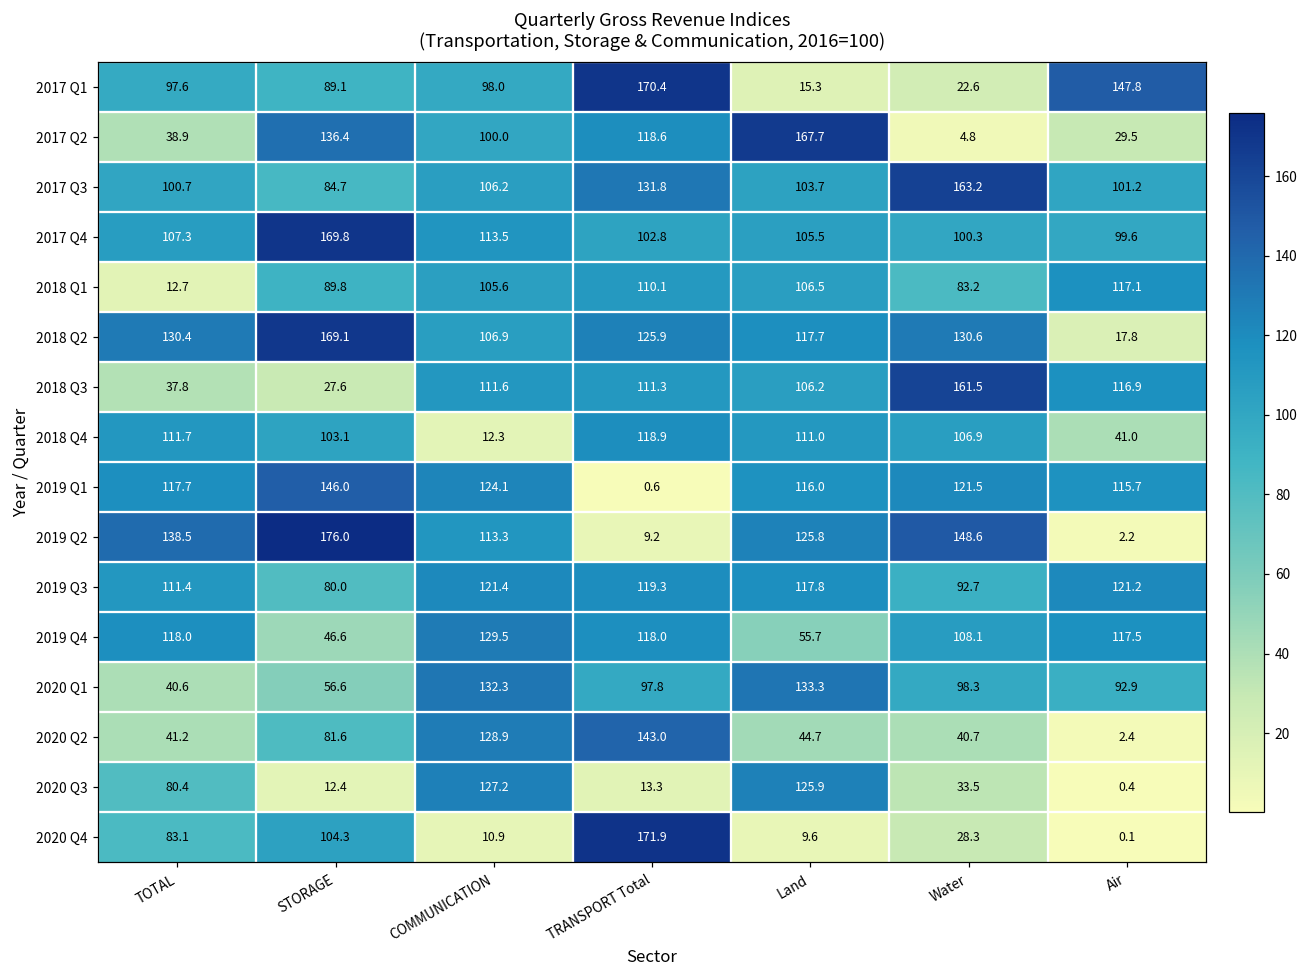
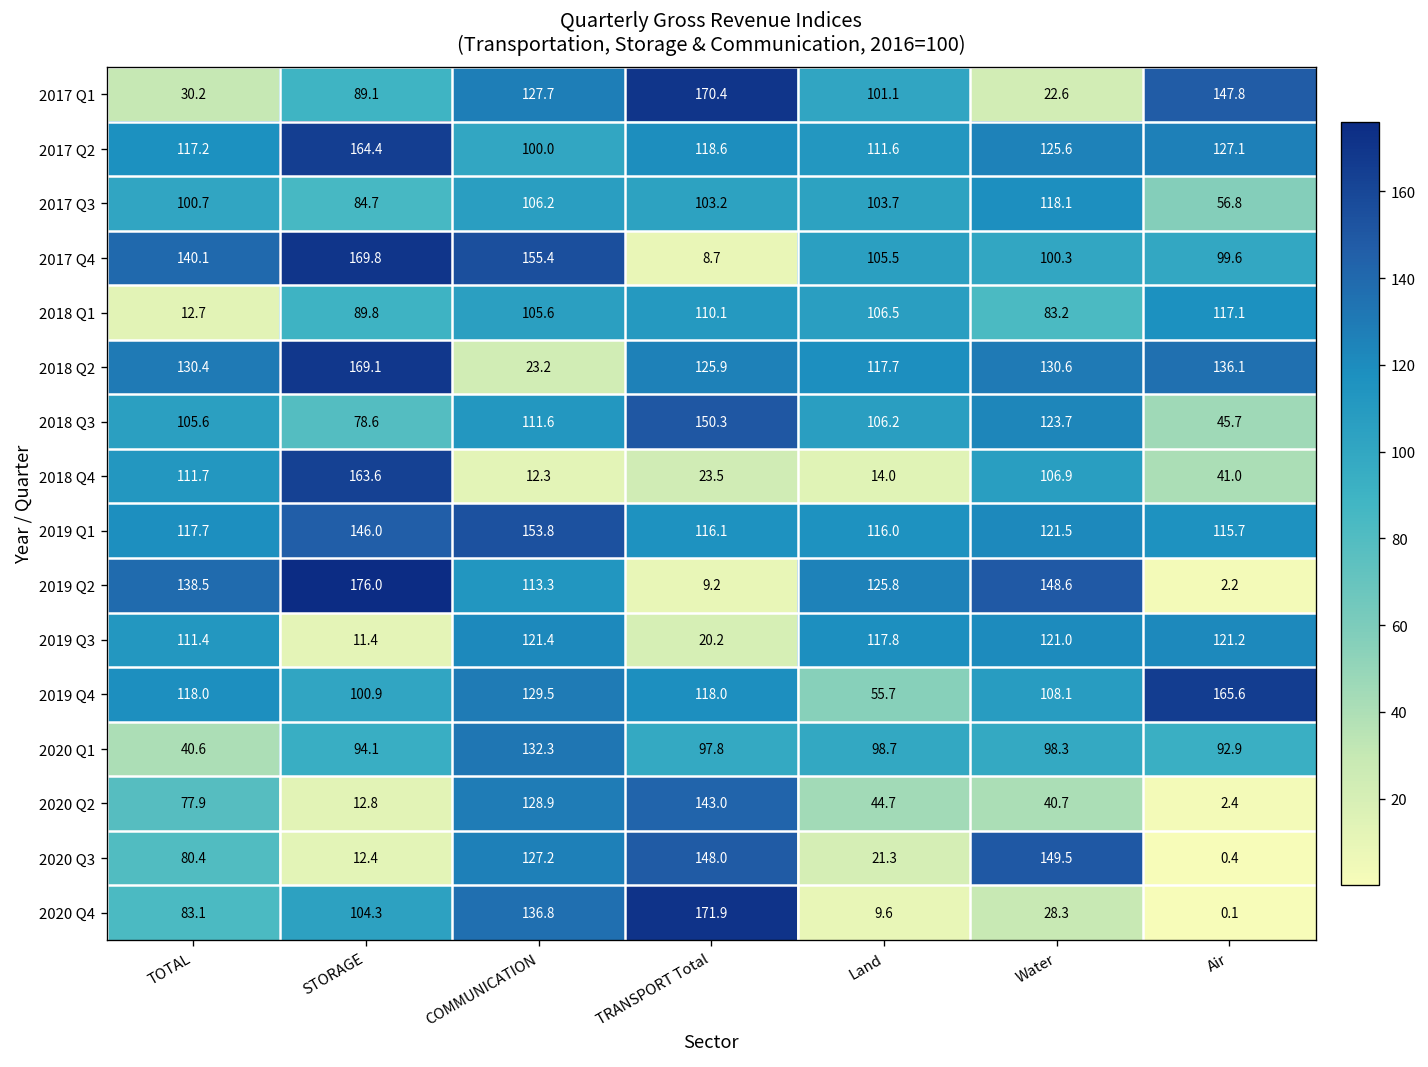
2017 Q1, TOTAL: 97.6 -> 30.2
2017 Q1, COMMUNICATION: 98.0 -> 127.7
2017 Q1, Land: 15.3 -> 101.1
2017 Q2, TOTAL: 38.9 -> 117.2
2017 Q2, STORAGE: 136.4 -> 164.4
2017 Q2, Land: 167.7 -> 111.6
2017 Q2, Water: 4.8 -> 125.6
2017 Q2, Air: 29.5 -> 127.1
2017 Q3, TRANSPORT Total: 131.8 -> 103.2
2017 Q3, Water: 163.2 -> 118.1
2017 Q3, Air: 101.2 -> 56.8
2017 Q4, TOTAL: 107.3 -> 140.1
2017 Q4, COMMUNICATION: 113.5 -> 155.4
2017 Q4, TRANSPORT Total: 102.8 -> 8.7
2018 Q2, COMMUNICATION: 106.9 -> 23.2
2018 Q2, Air: 17.8 -> 136.1
2018 Q3, TOTAL: 37.8 -> 105.6
2018 Q3, STORAGE: 27.6 -> 78.6
2018 Q3, TRANSPORT Total: 111.3 -> 150.3
2018 Q3, Water: 161.5 -> 123.7
2018 Q3, Air: 116.9 -> 45.7
2018 Q4, STORAGE: 103.1 -> 163.6
2018 Q4, TRANSPORT Total: 118.9 -> 23.5
2018 Q4, Land: 111.0 -> 14.0
2019 Q1, COMMUNICATION: 124.1 -> 153.8
2019 Q1, TRANSPORT Total: 0.6 -> 116.1
2019 Q3, STORAGE: 80.0 -> 11.4
2019 Q3, TRANSPORT Total: 119.3 -> 20.2
2019 Q3, Water: 92.7 -> 121.0
2019 Q4, STORAGE: 46.6 -> 100.9
2019 Q4, Air: 117.5 -> 165.6
2020 Q1, STORAGE: 56.6 -> 94.1
2020 Q1, Land: 133.3 -> 98.7
2020 Q2, TOTAL: 41.2 -> 77.9
2020 Q2, STORAGE: 81.6 -> 12.8
2020 Q3, TRANSPORT Total: 13.3 -> 148.0
2020 Q3, Land: 125.9 -> 21.3
2020 Q3, Water: 33.5 -> 149.5
2020 Q4, COMMUNICATION: 10.9 -> 136.8
